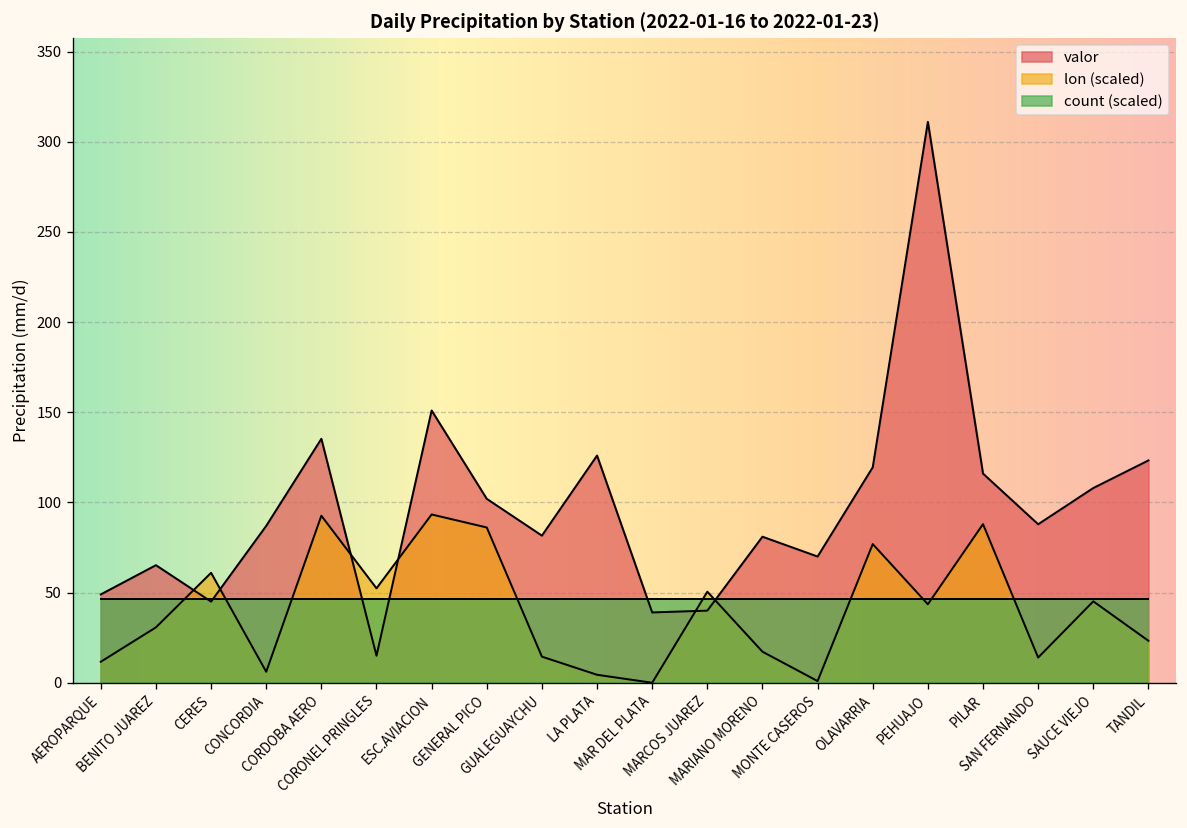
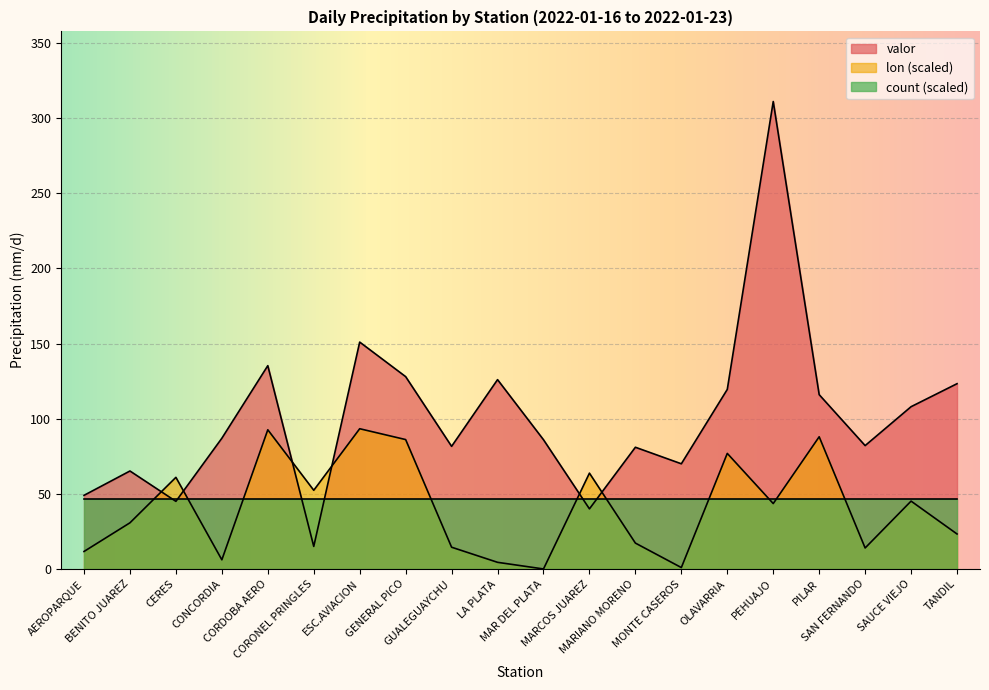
valor, GENERAL PICO: 102 -> 128
valor, MAR DEL PLATA: 39 -> 86
lon (scaled), MARCOS JUAREZ: 51 -> 64
valor, SAN FERNANDO: 88 -> 82
